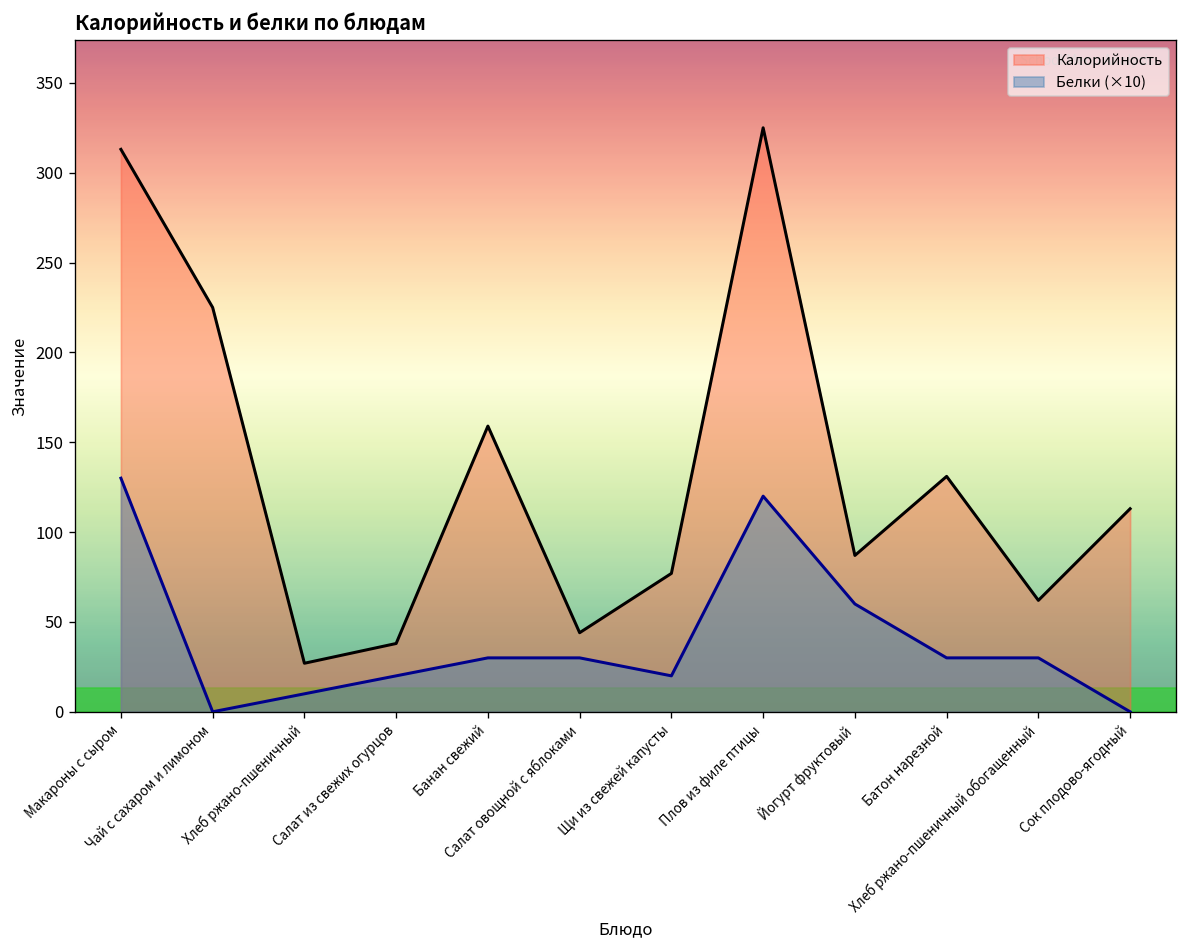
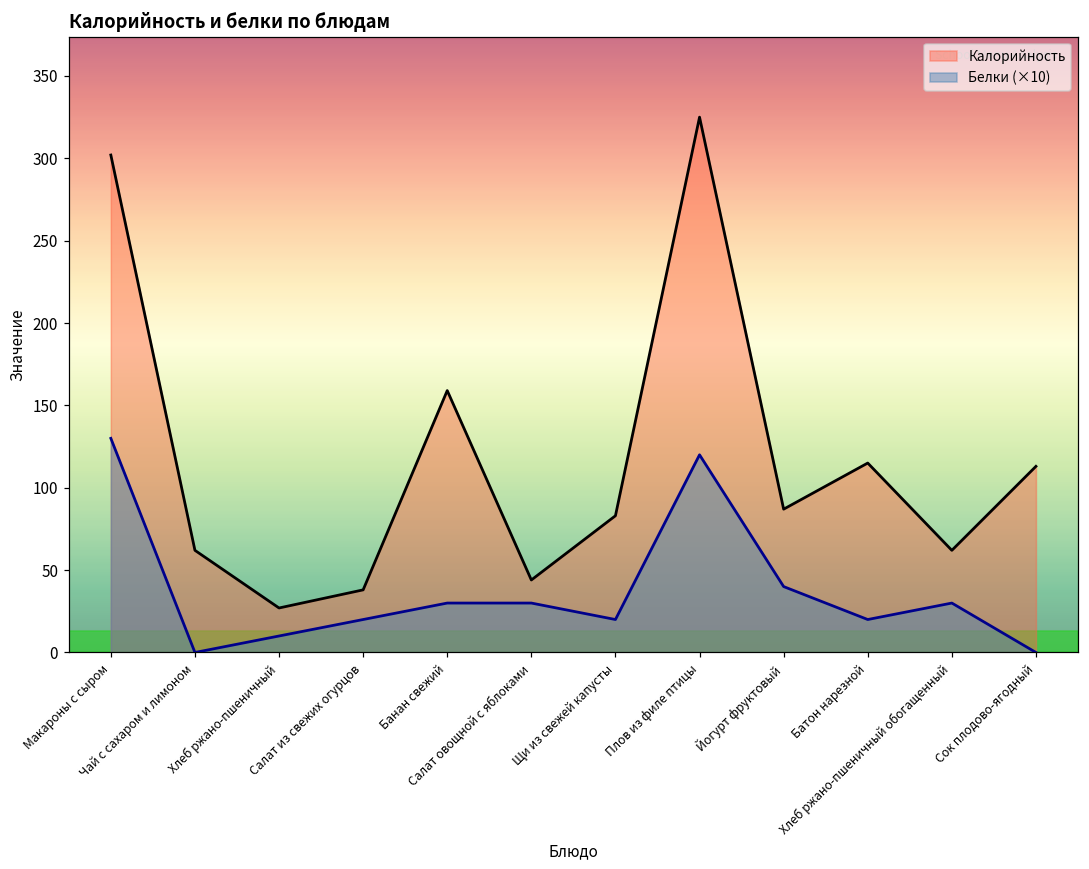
Калорийность, Макароны с сыром: 313 -> 302
Калорийность, Чай с сахаром и лимоном: 225 -> 62
Калорийность, Щи из свежей капусты: 77 -> 83
Белки (×10), Йогурт фруктовый: 60 -> 40
Калорийность, Батон нарезной: 131 -> 115
Белки (×10), Батон нарезной: 30 -> 20
